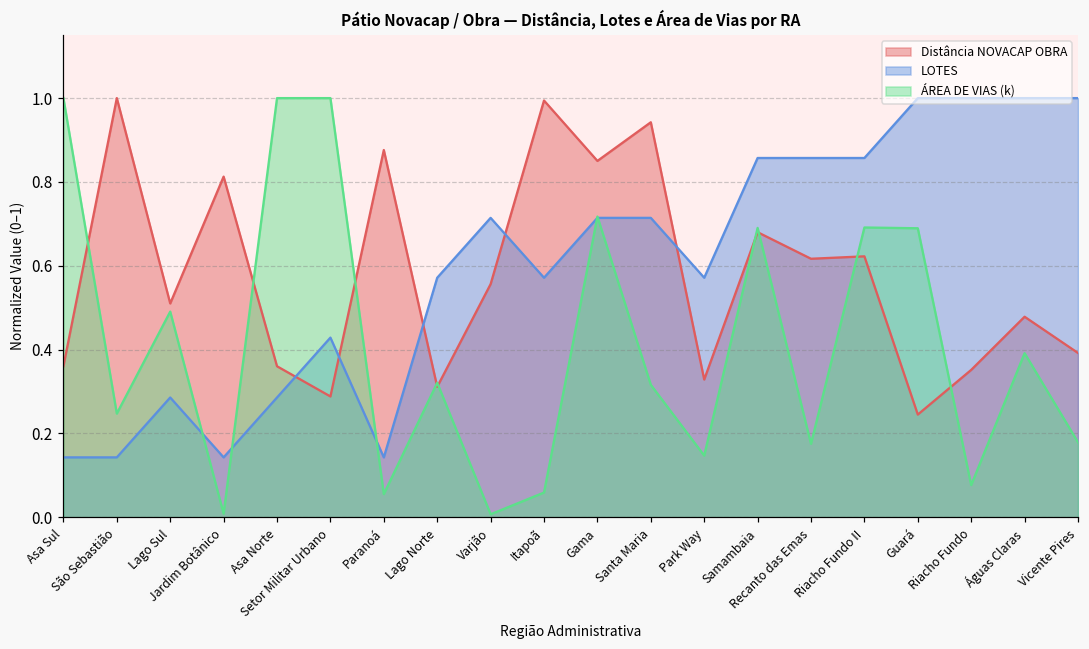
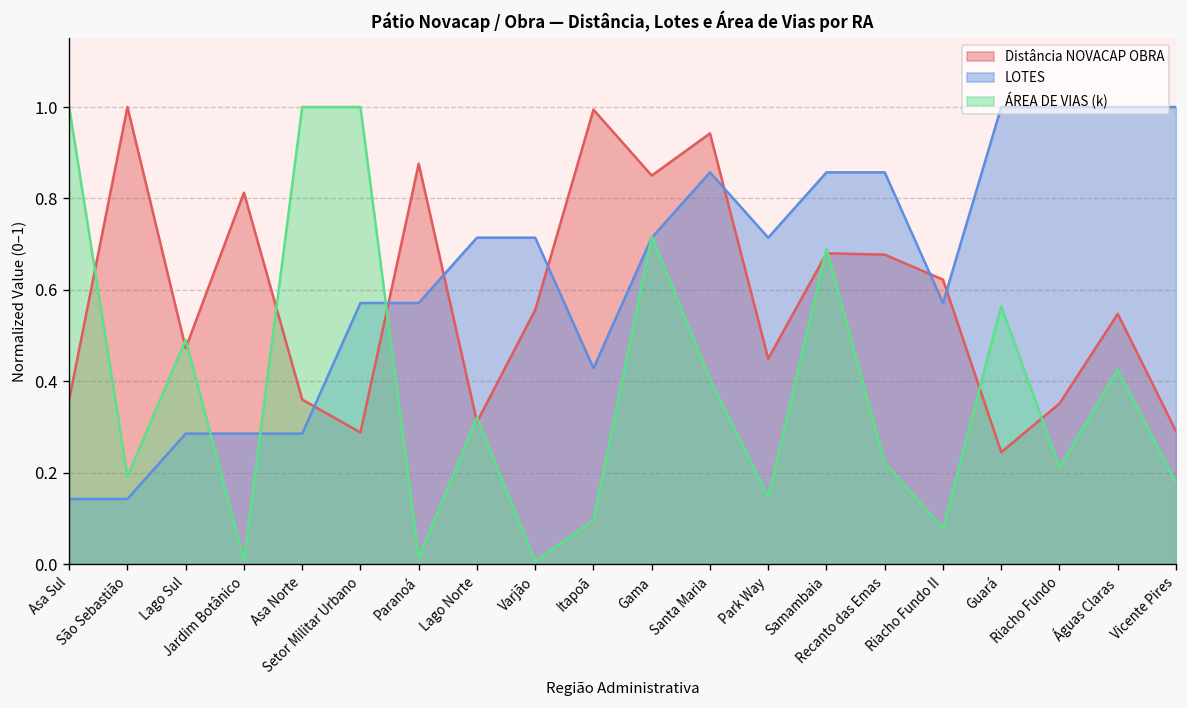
ÁREA DE VIAS (k), São Sebastião: 0.25 -> 0.19
Distância NOVACAP OBRA, Lago Sul: 0.51 -> 0.47
LOTES, Jardim Botânico: 0.14 -> 0.29
LOTES, Setor Militar Urbano: 0.43 -> 0.57
LOTES, Paranoá: 0.14 -> 0.57
ÁREA DE VIAS (k), Paranoá: 0.06 -> 0.01
LOTES, Lago Norte: 0.57 -> 0.71
LOTES, Itapoã: 0.57 -> 0.43
ÁREA DE VIAS (k), Itapoã: 0.06 -> 0.10
LOTES, Santa Maria: 0.71 -> 0.86
ÁREA DE VIAS (k), Santa Maria: 0.32 -> 0.40
Distância NOVACAP OBRA, Park Way: 0.33 -> 0.45
LOTES, Park Way: 0.57 -> 0.71
Distância NOVACAP OBRA, Recanto das Emas: 0.62 -> 0.68
ÁREA DE VIAS (k), Recanto das Emas: 0.18 -> 0.22
LOTES, Riacho Fundo II: 0.86 -> 0.57
ÁREA DE VIAS (k), Riacho Fundo II: 0.69 -> 0.08
ÁREA DE VIAS (k), Guará: 0.69 -> 0.56
ÁREA DE VIAS (k), Riacho Fundo: 0.08 -> 0.21
Distância NOVACAP OBRA, Águas Claras: 0.48 -> 0.55
ÁREA DE VIAS (k), Águas Claras: 0.39 -> 0.43
Distância NOVACAP OBRA, Vicente Pires: 0.39 -> 0.29
